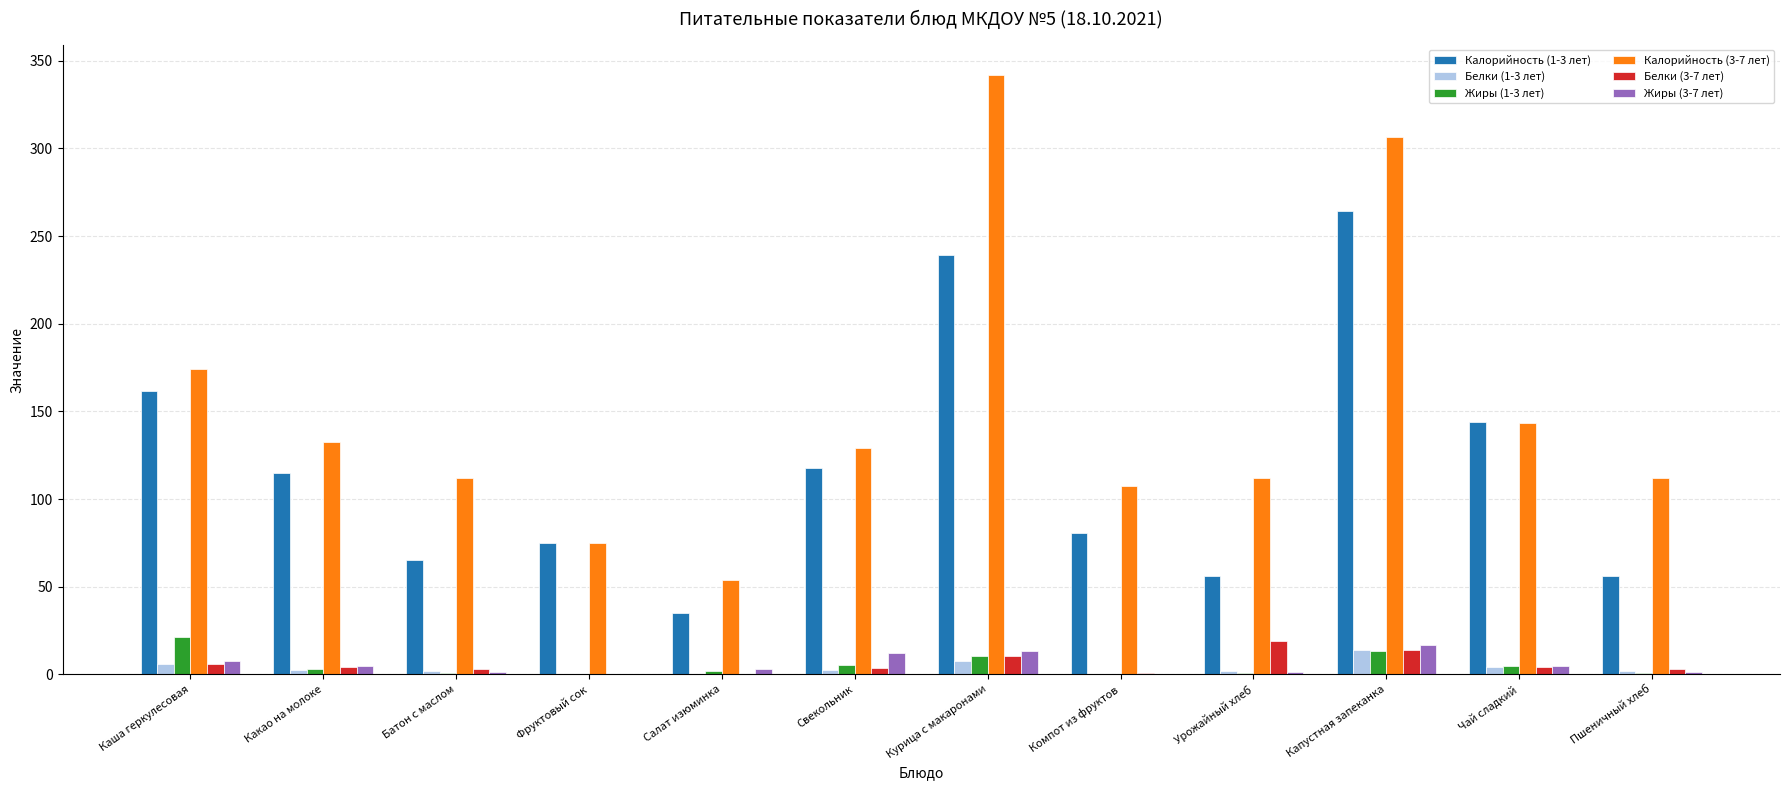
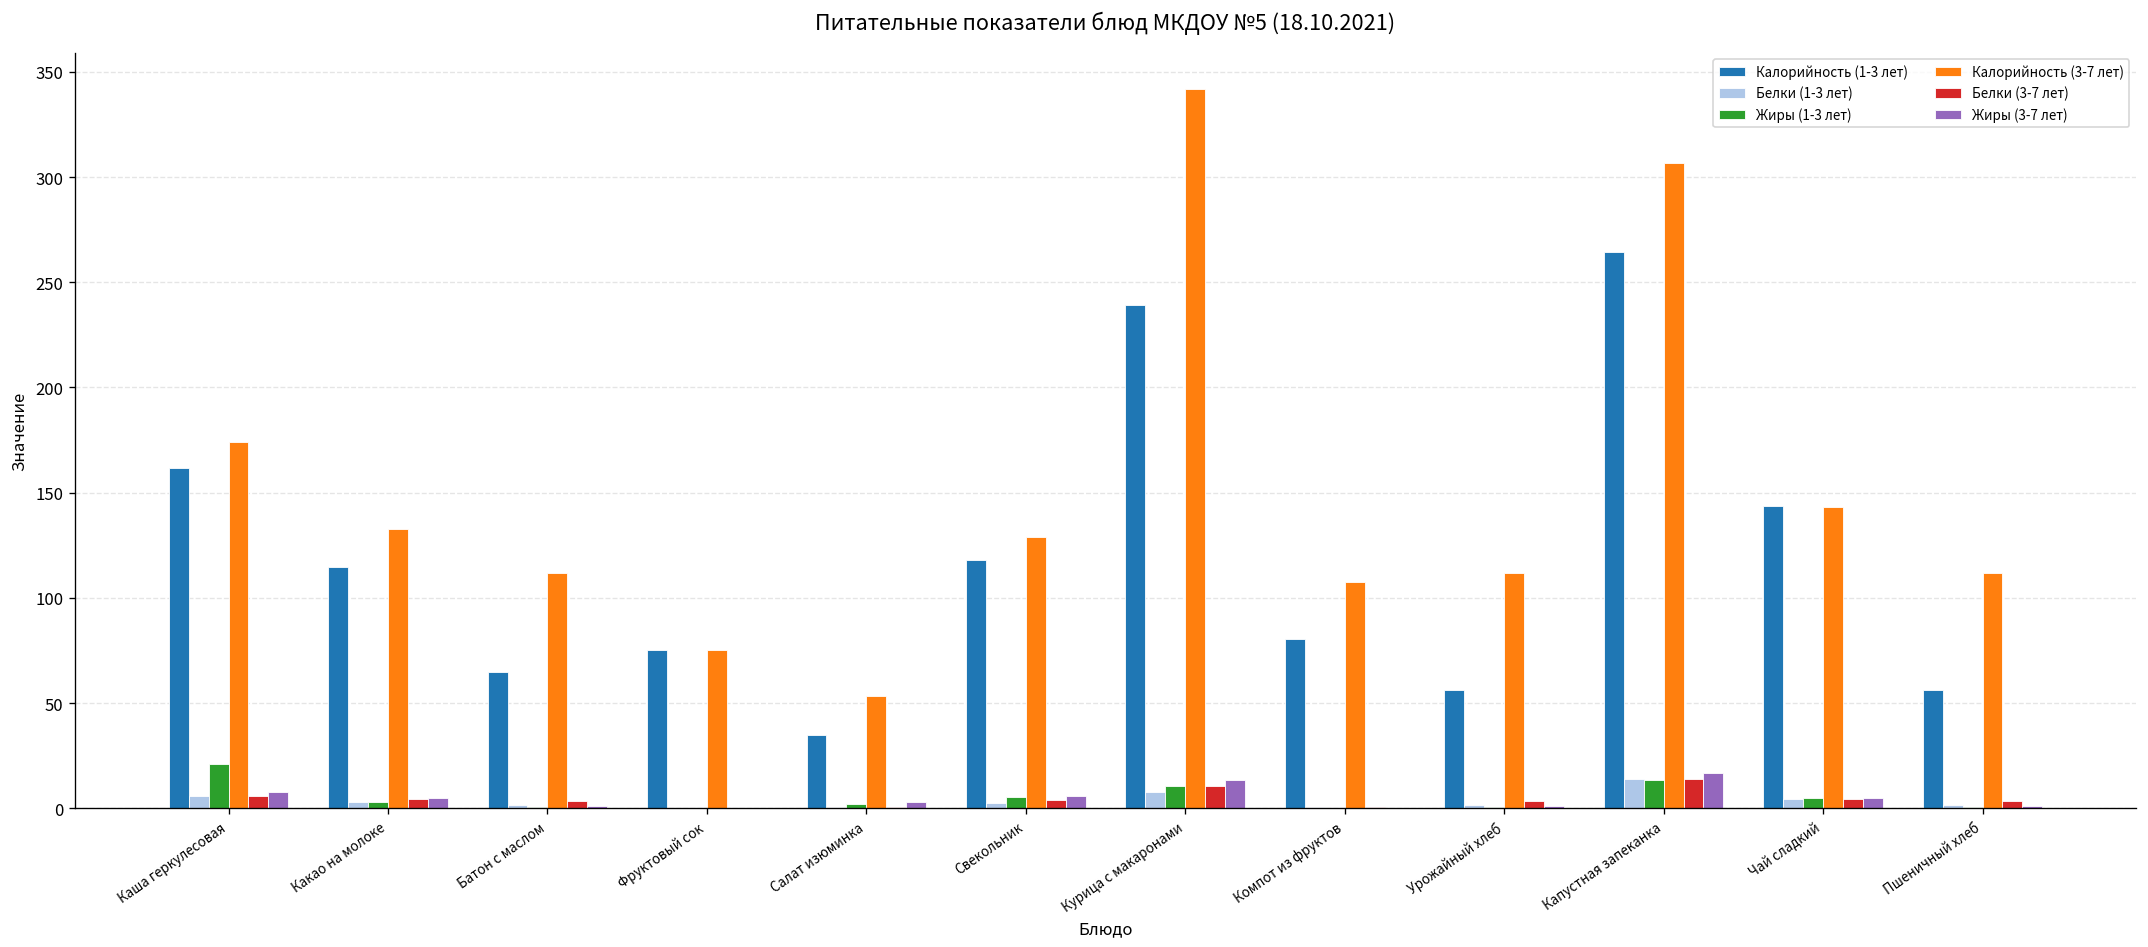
Жиры (3-7 лет), Свекольник: 12 -> 6
Белки (3-7 лет), Урожайный хлеб: 19 -> 3
